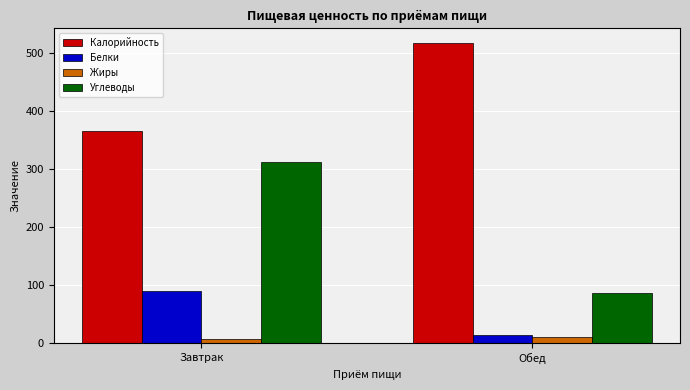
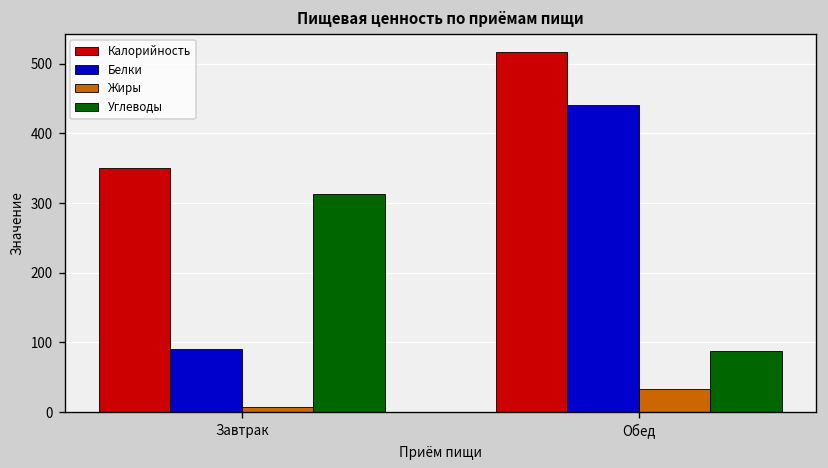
Калорийность, Завтрак: 370 -> 350
Белки, Обед: 20 -> 440
Жиры, Обед: 10 -> 30
